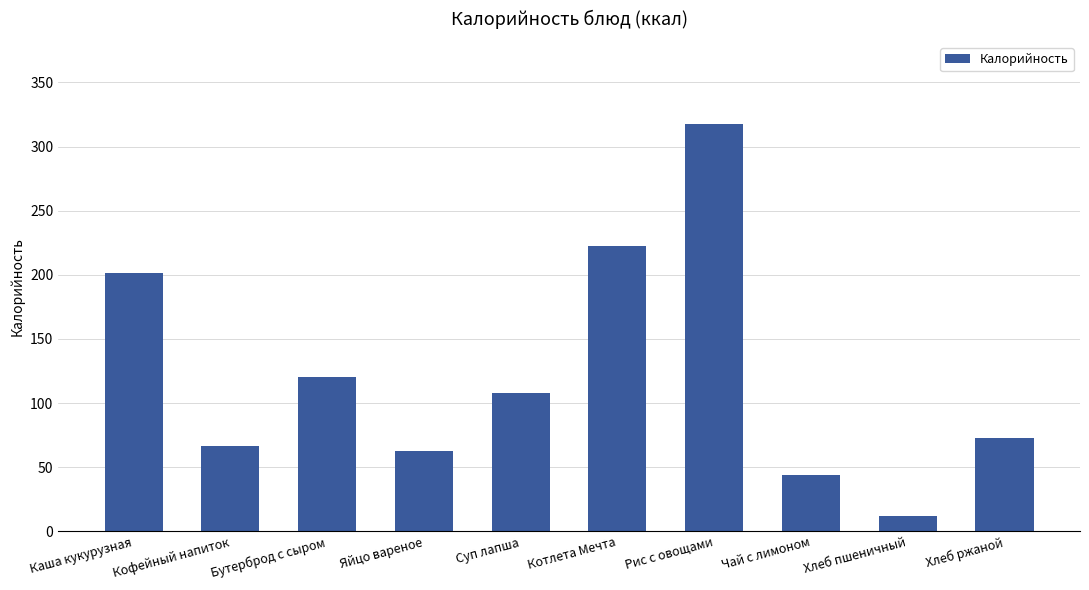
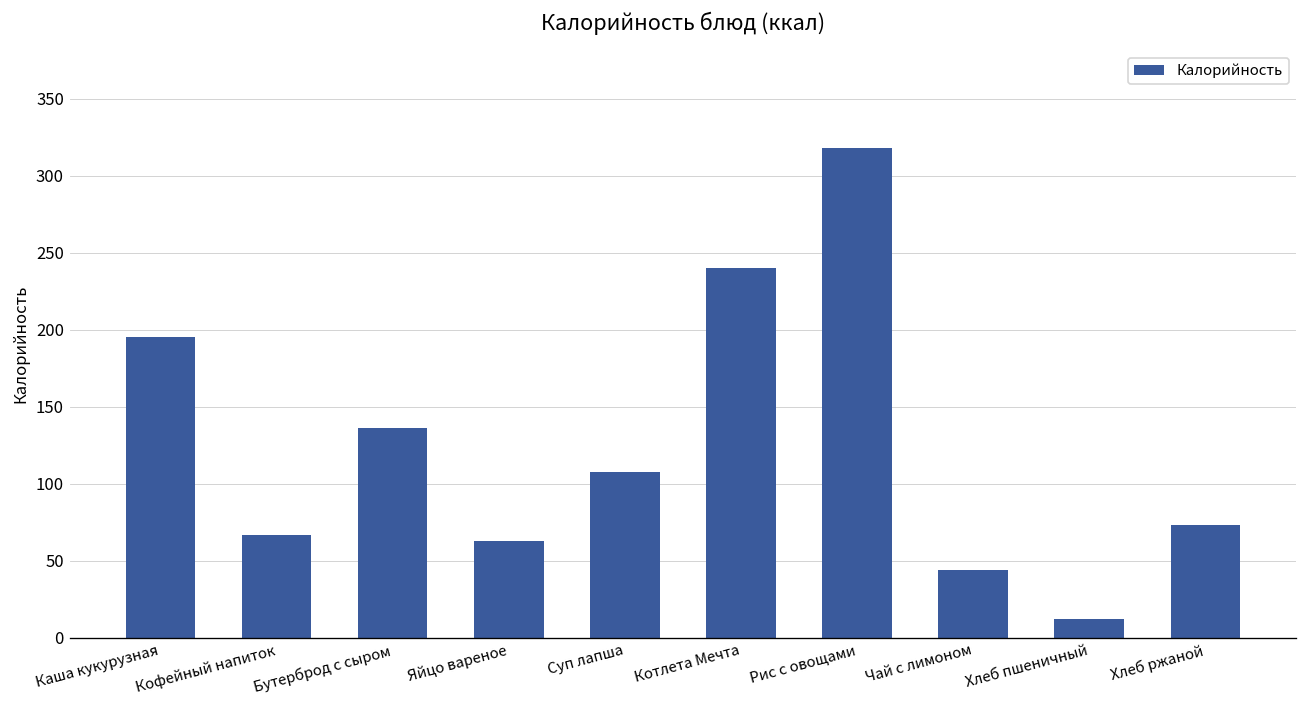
Каша кукурузная: 202 -> 195
Бутерброд с сыром: 121 -> 136
Котлета Мечта: 222 -> 240
